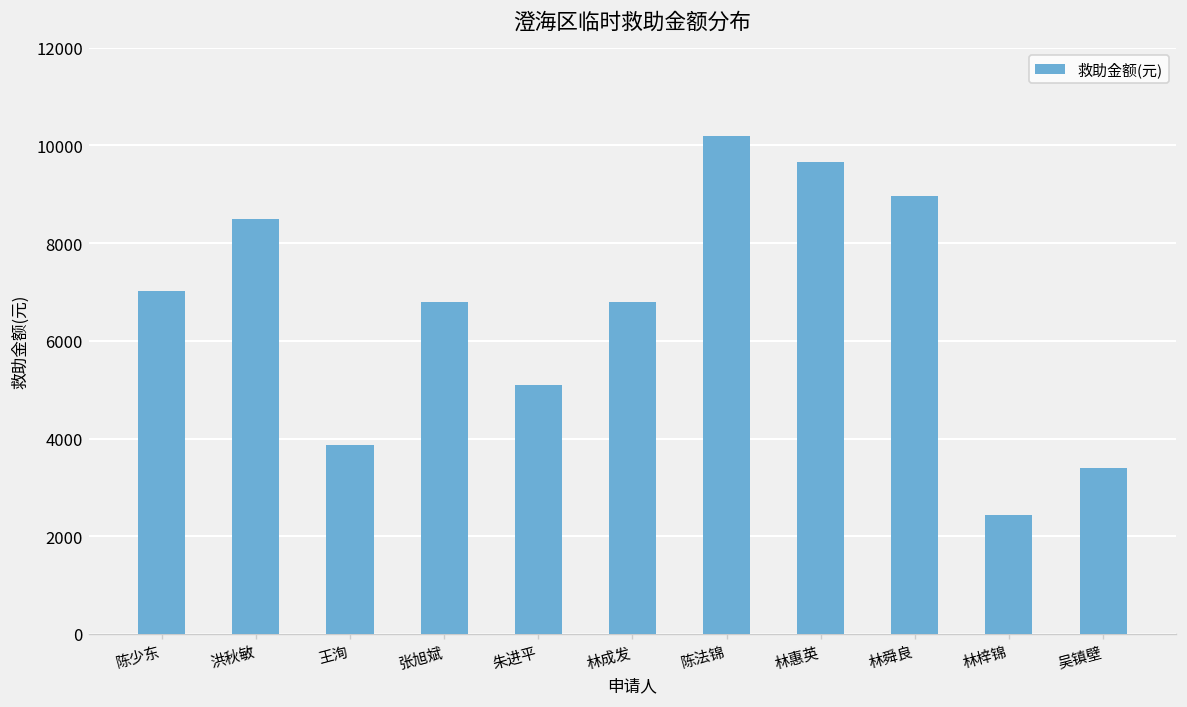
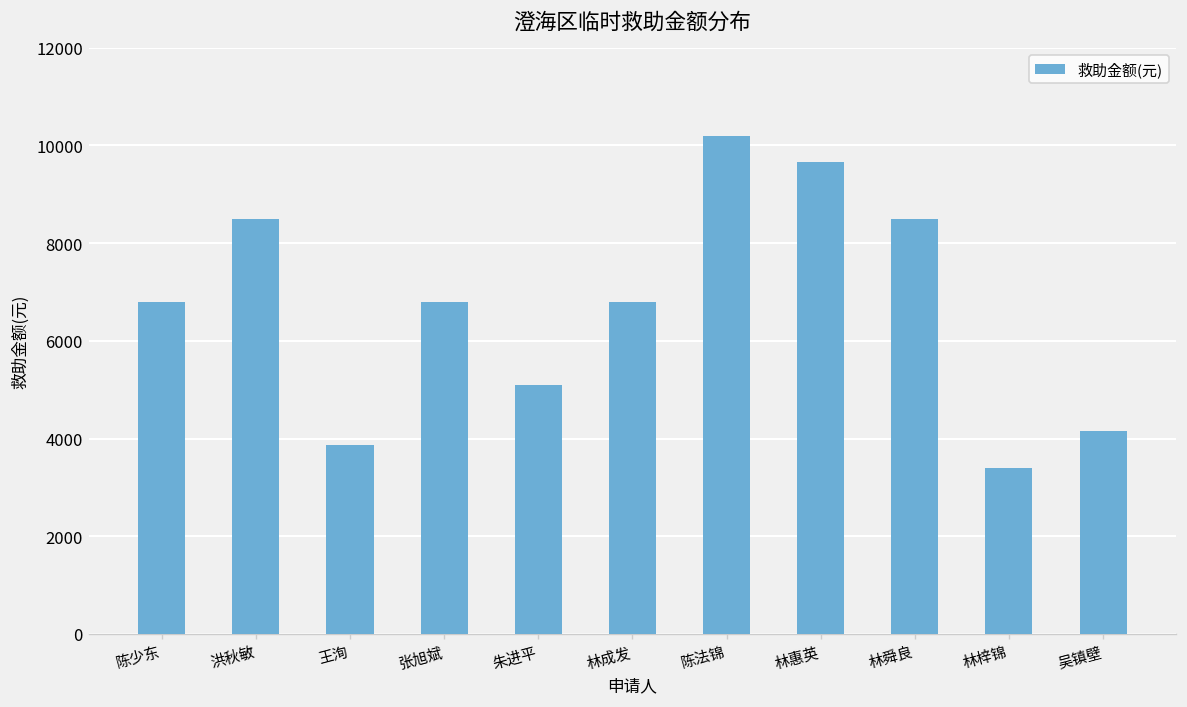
陈少东: 7000 -> 6800
林舜良: 9000 -> 8500
林梓锦: 2400 -> 3400
吴镇壁: 3400 -> 4200
